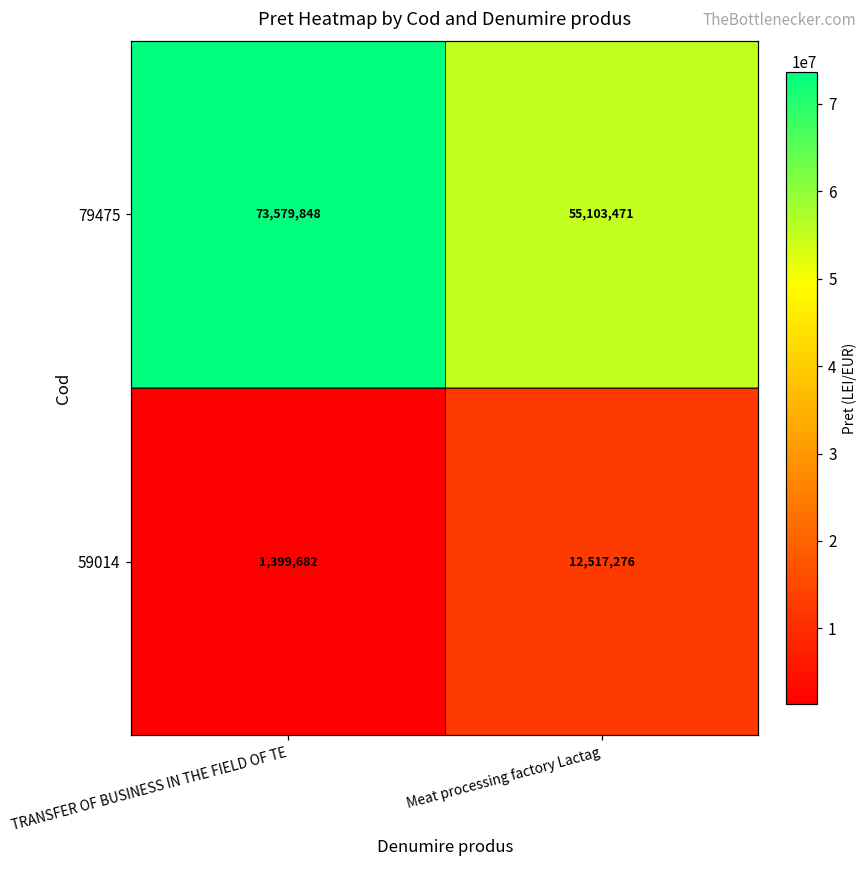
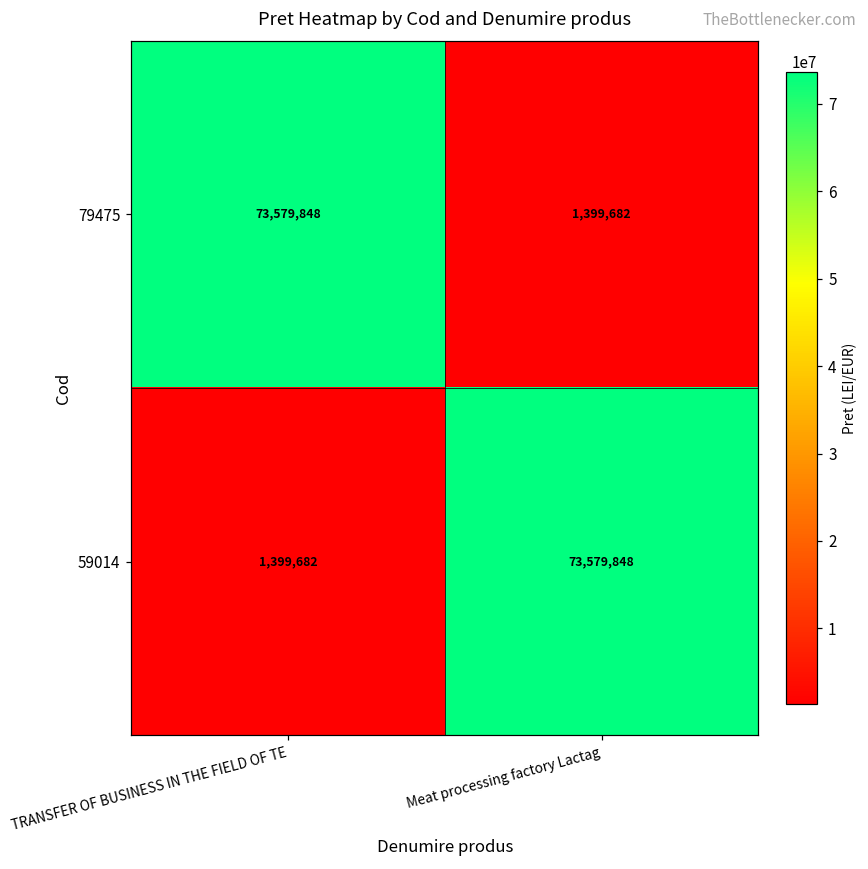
79475, Meat processing factory Lactag: 55,103,471 -> 1,399,682
59014, Meat processing factory Lactag: 12,517,276 -> 73,579,848
